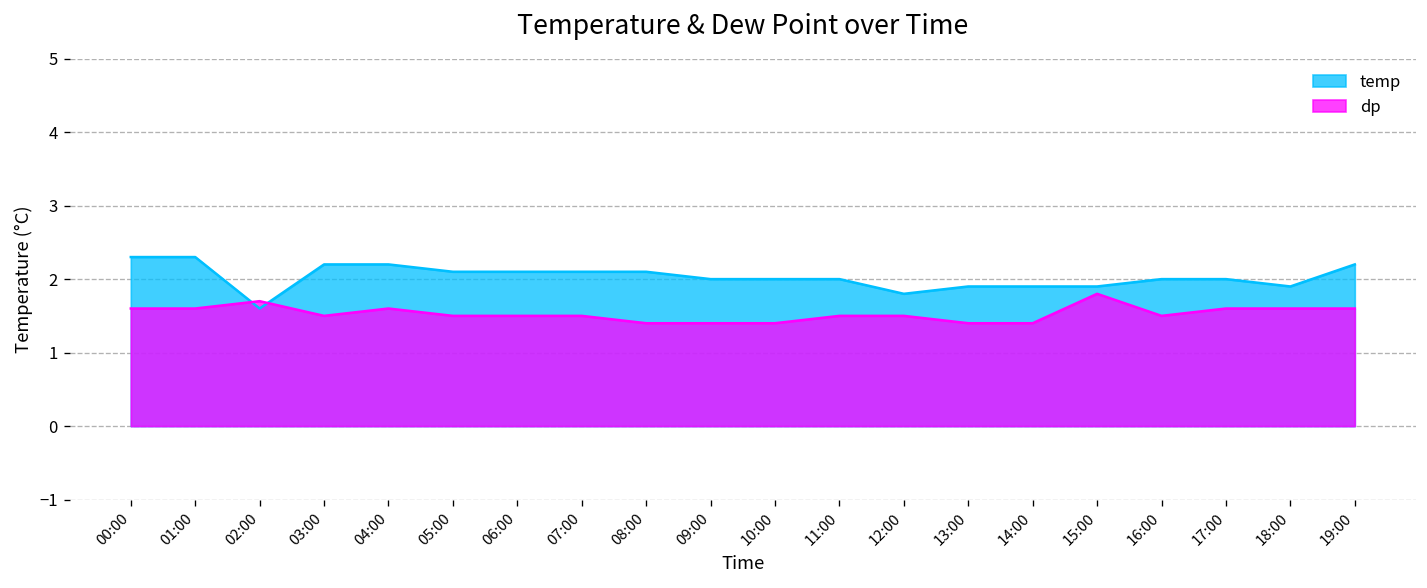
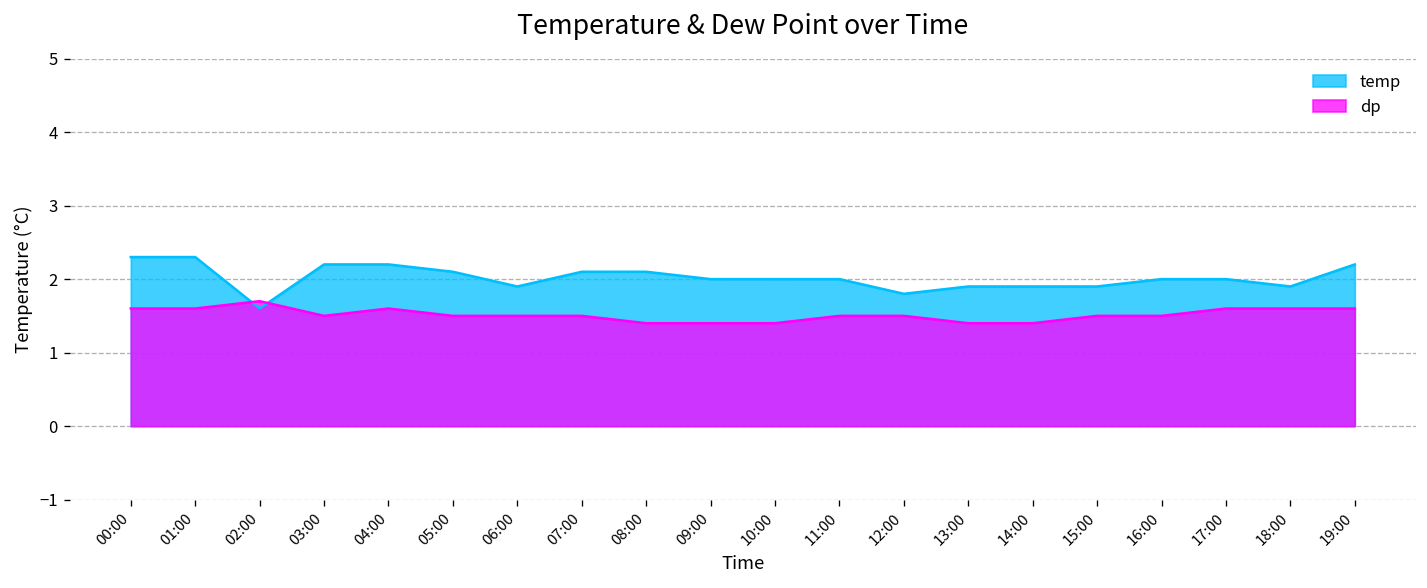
temp, 06:00: 2.1 -> 1.9
dp, 15:00: 1.8 -> 1.5
